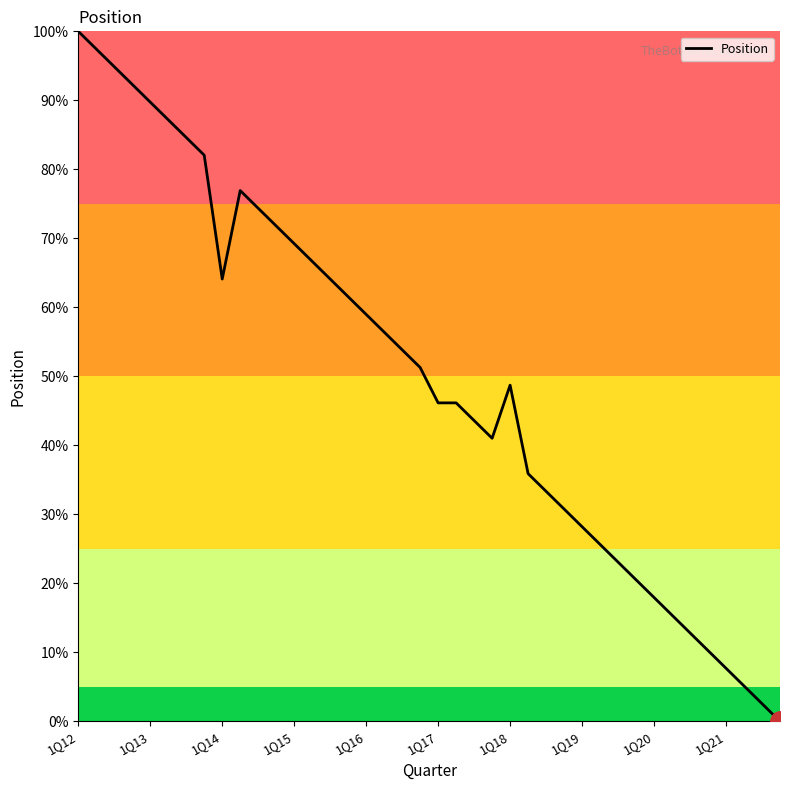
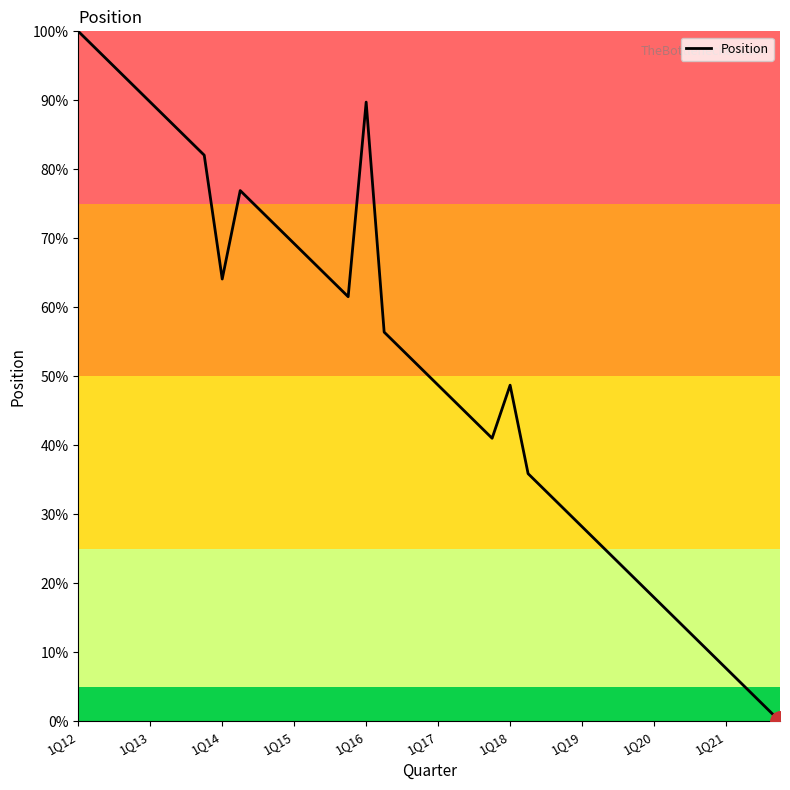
Position, 1Q16: 59% -> 90%
Position, 1Q17: 46% -> 49%
